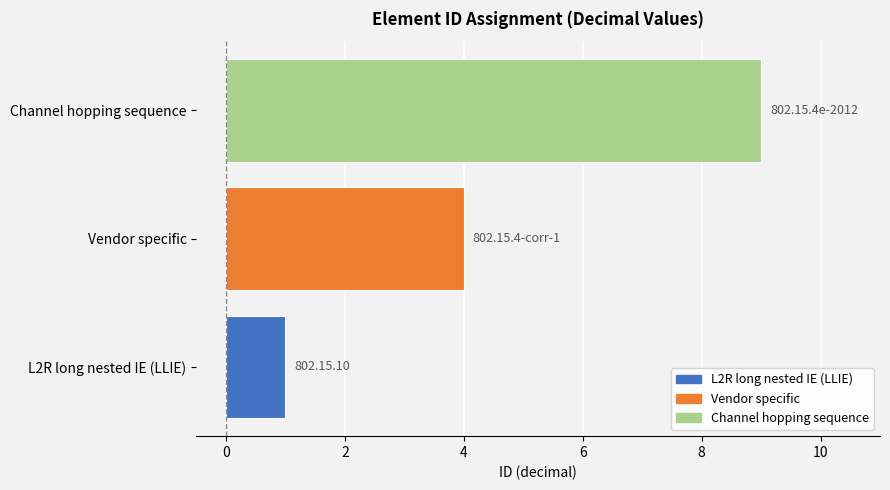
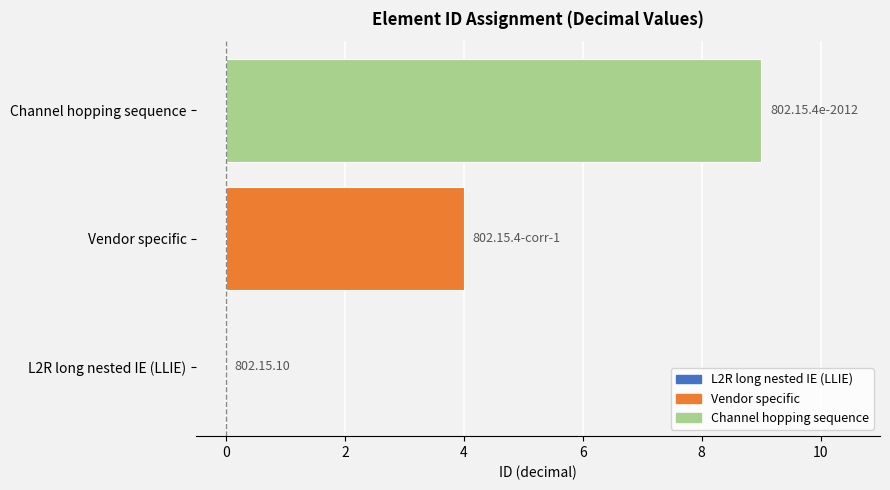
L2R long nested IE (LLIE): 1 -> 0
